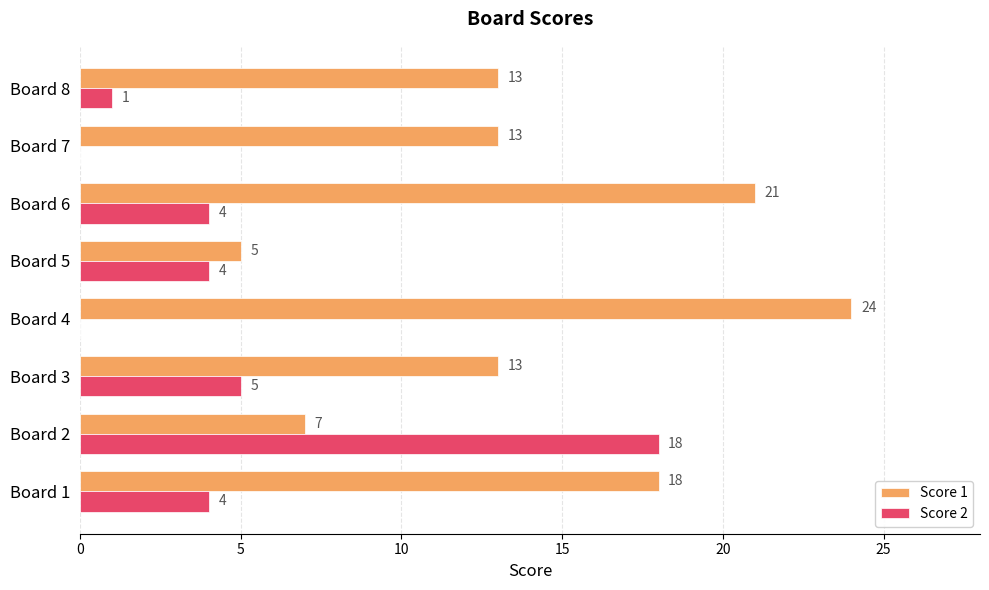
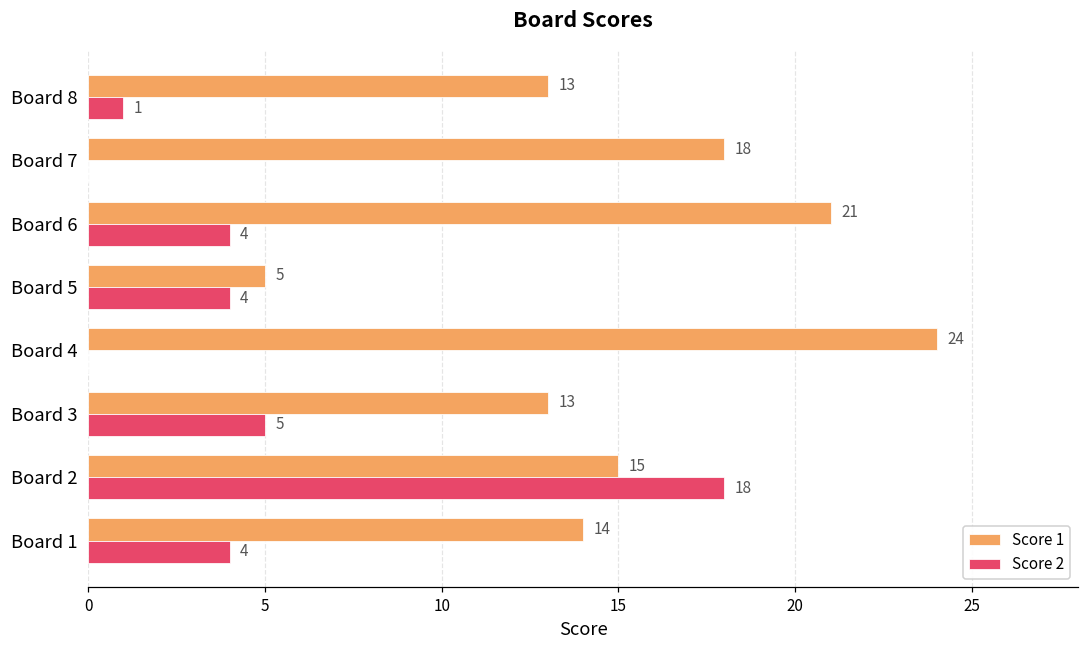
Score 1, Board 7: 13 -> 18
Score 1, Board 2: 7 -> 15
Score 1, Board 1: 18 -> 14
